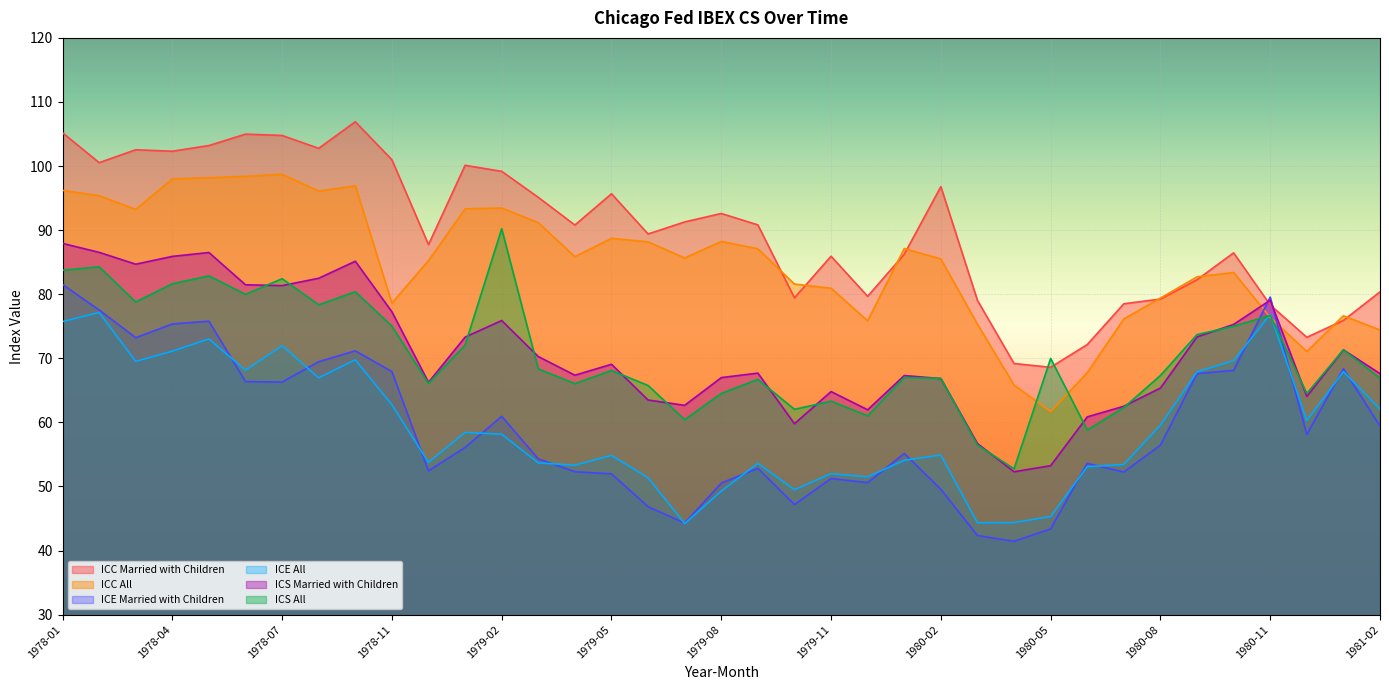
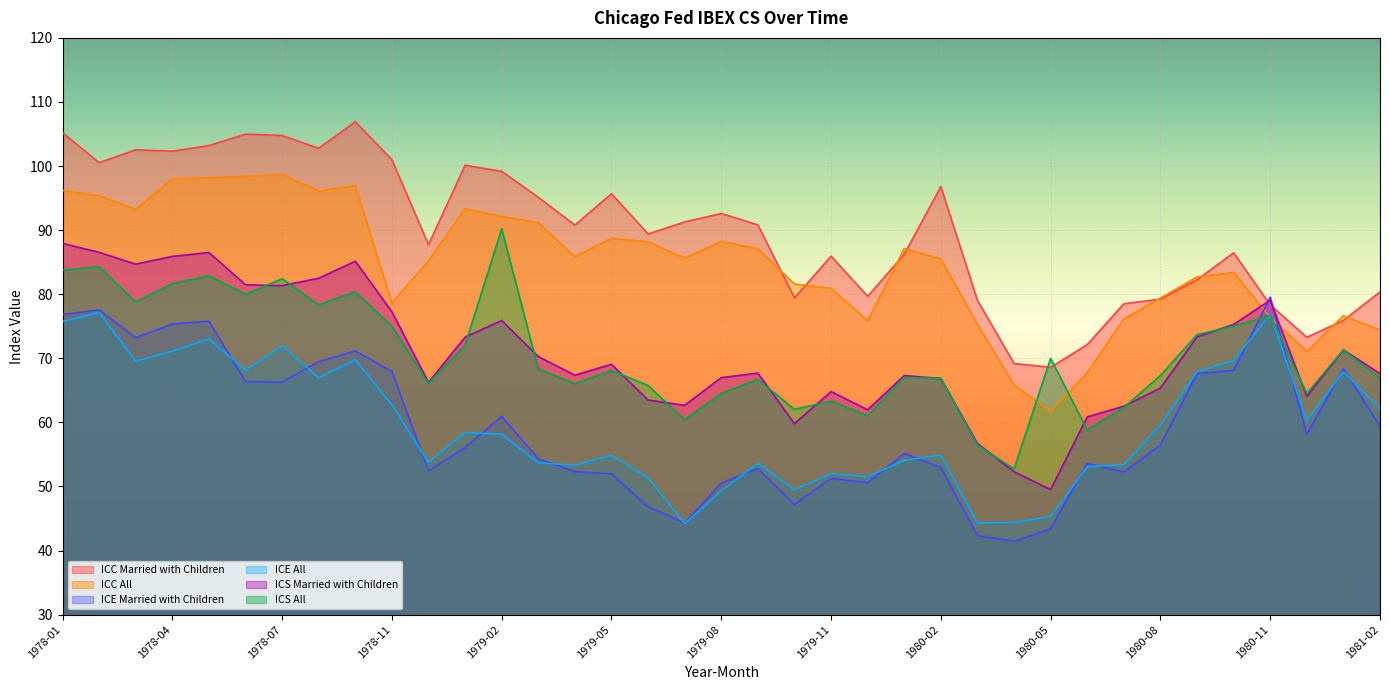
ICE Married with Children, 1978-01: 82 -> 77
ICC All, 1979-02: 93 -> 92
ICE Married with Children, 1980-02: 50 -> 53
ICS Married with Children, 1980-05: 53 -> 50
